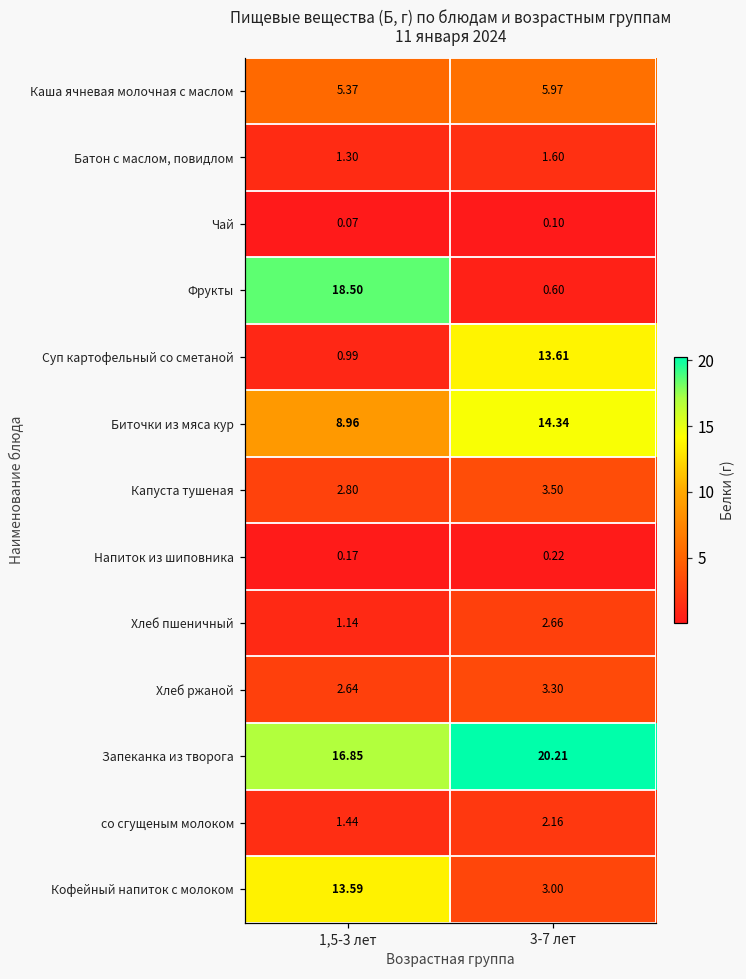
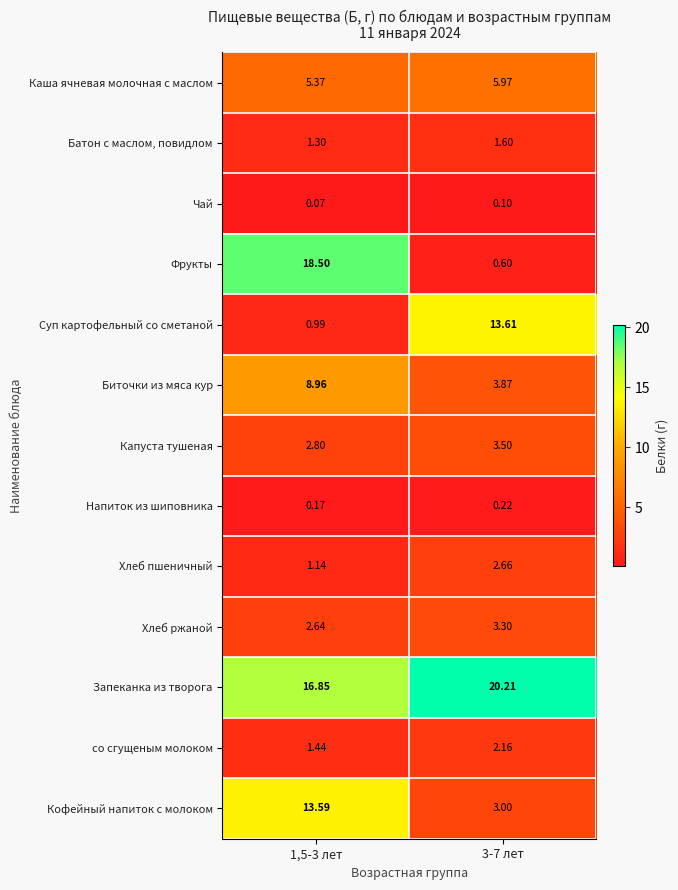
Биточки из мяса кур, 3-7 лет: 14.34 -> 3.87
